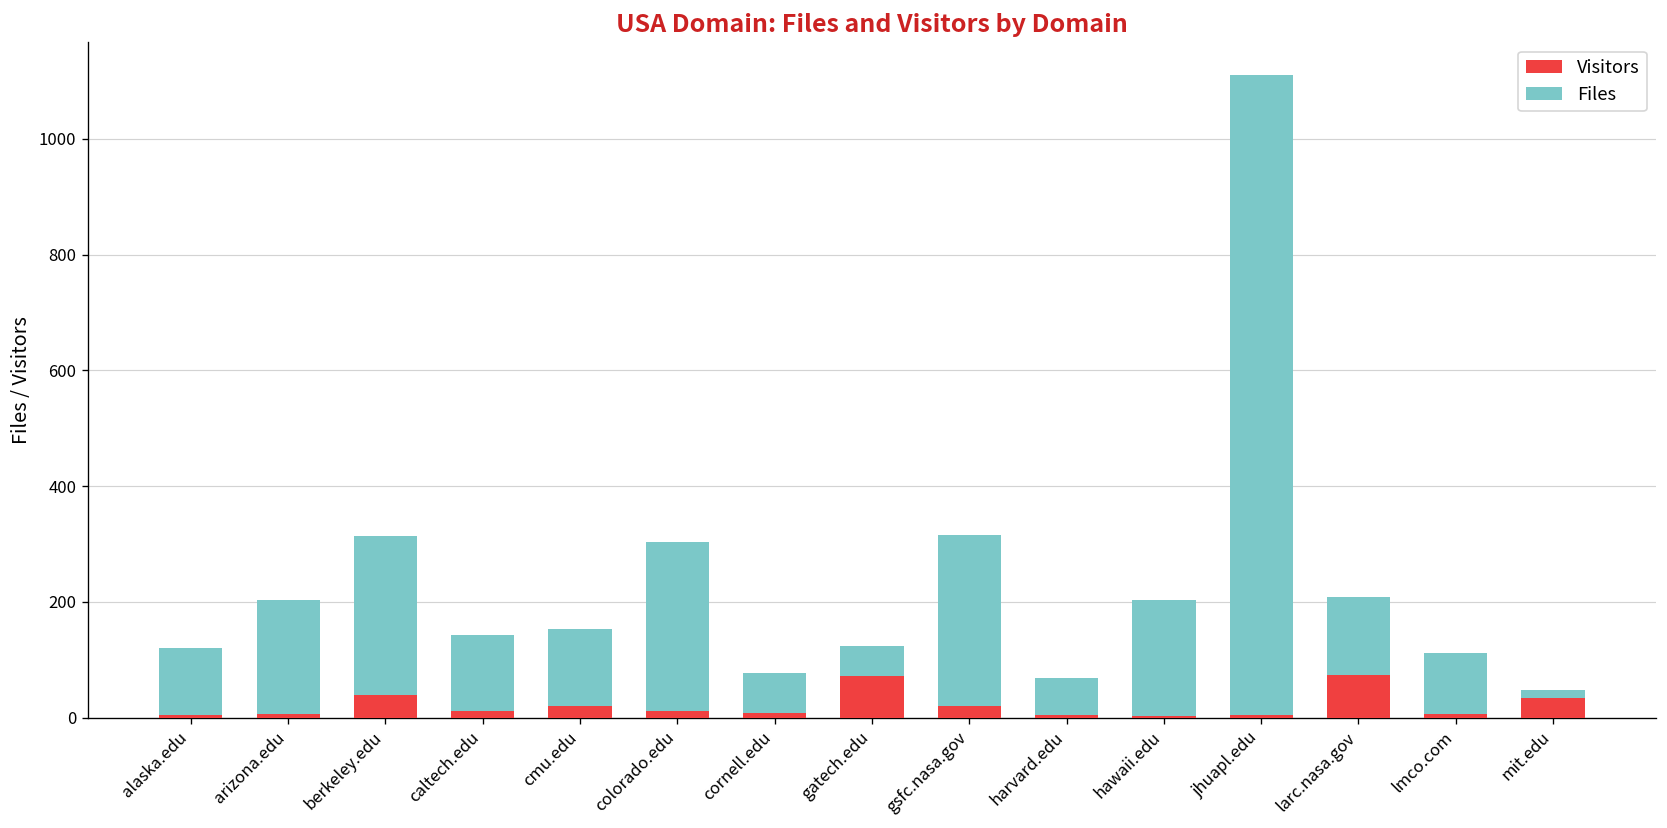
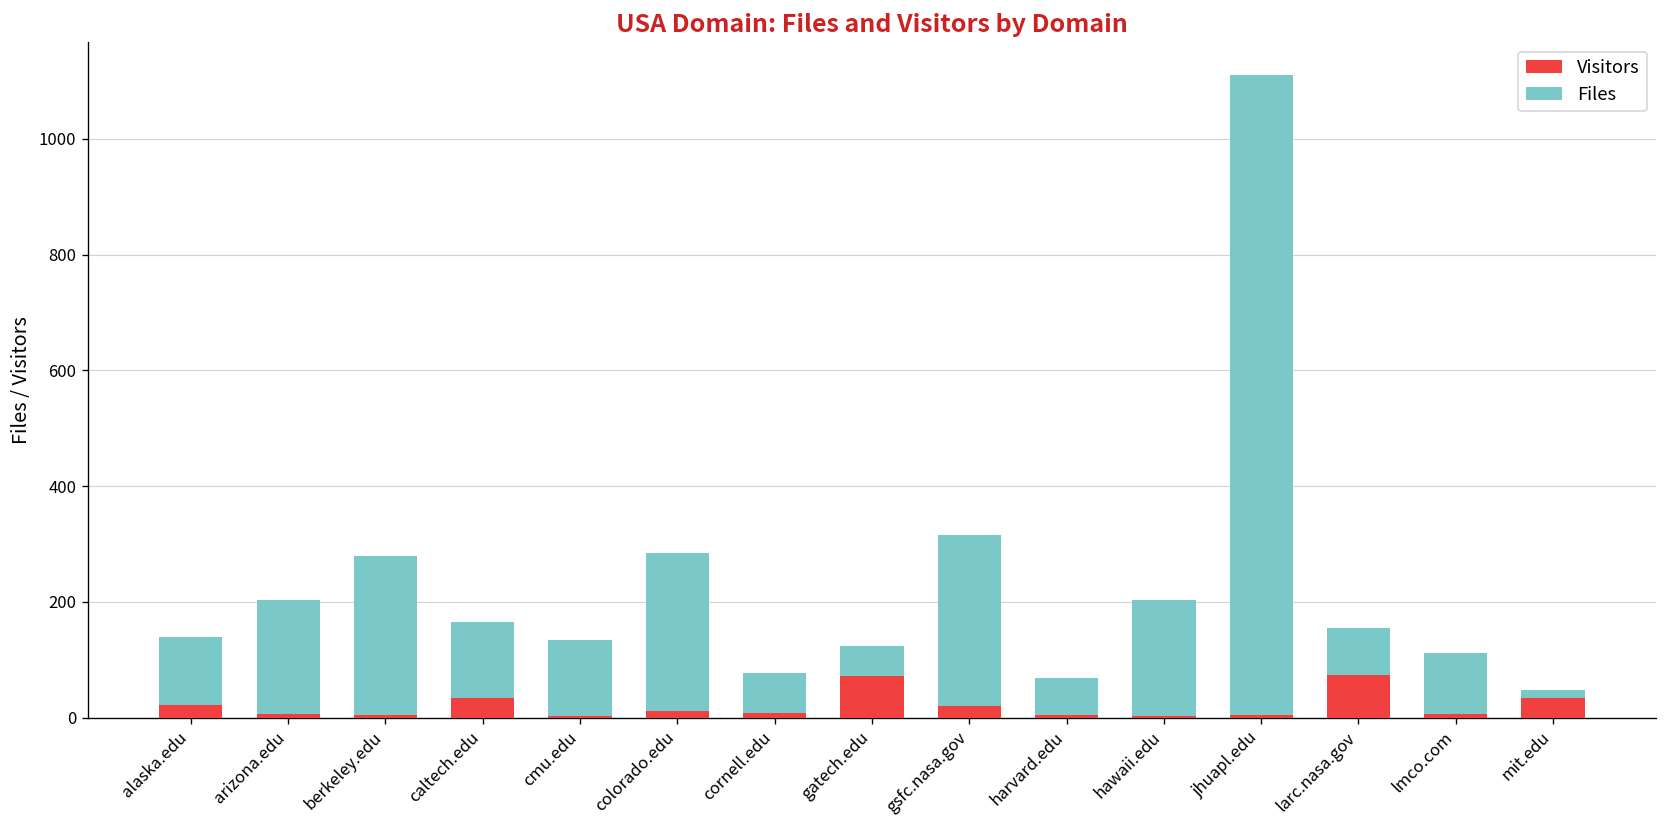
Visitors, alaska.edu: 0 -> 20
Visitors, berkeley.edu: 40 -> 10
Visitors, caltech.edu: 10 -> 30
Visitors, cmu.edu: 20 -> 0
Files, colorado.edu: 290 -> 270
Files, larc.nasa.gov: 140 -> 80
